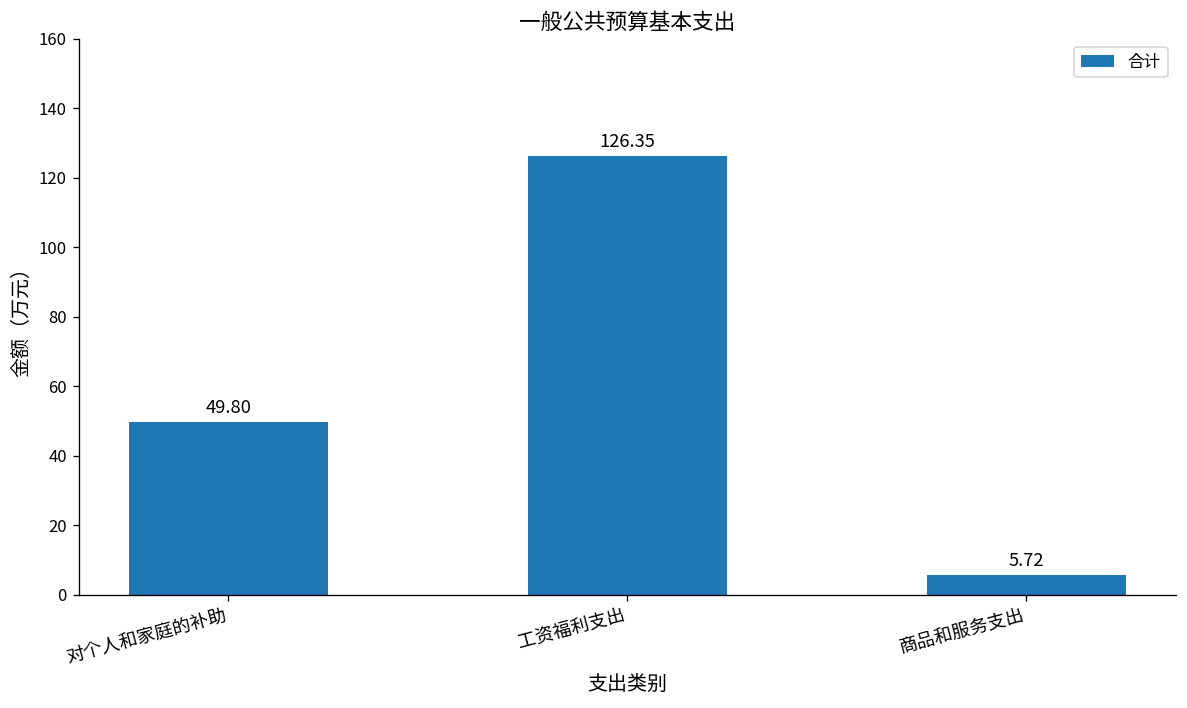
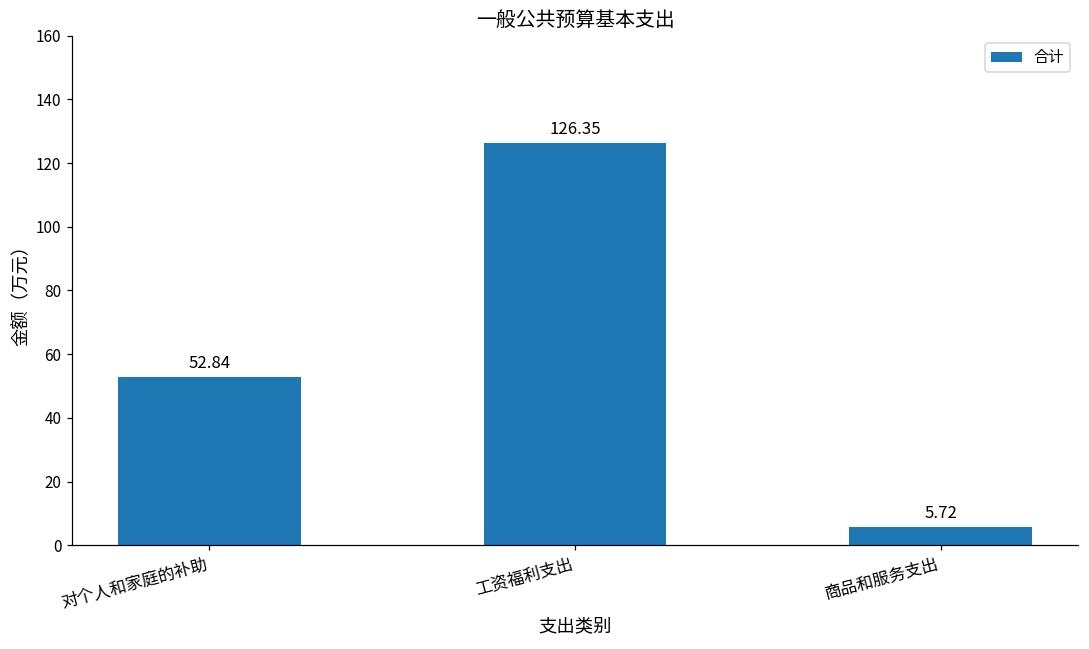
对个人和家庭的补助: 49.80 -> 52.84
